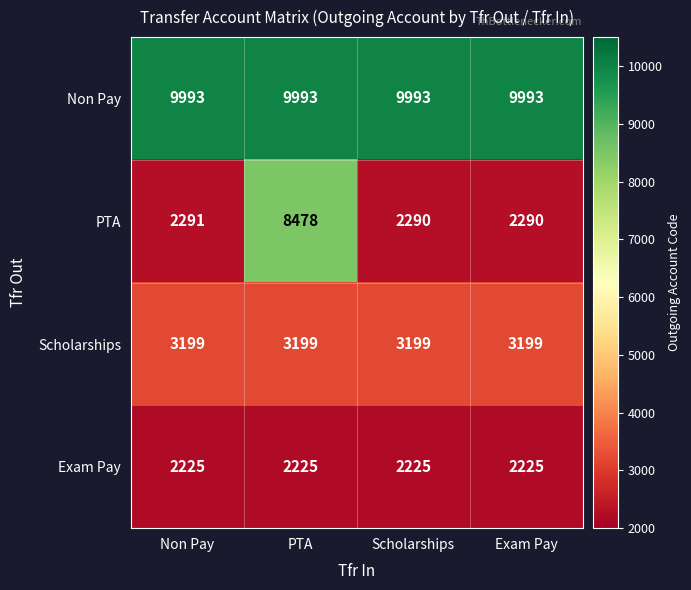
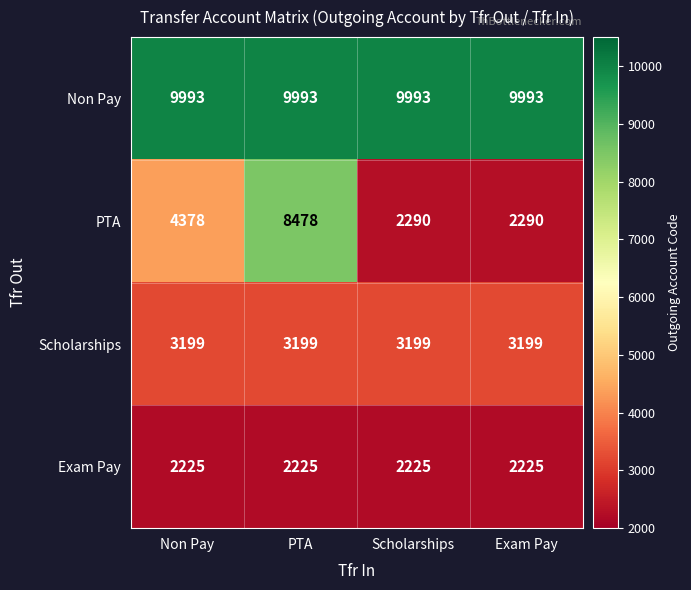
PTA, Non Pay: 2291 -> 4378
